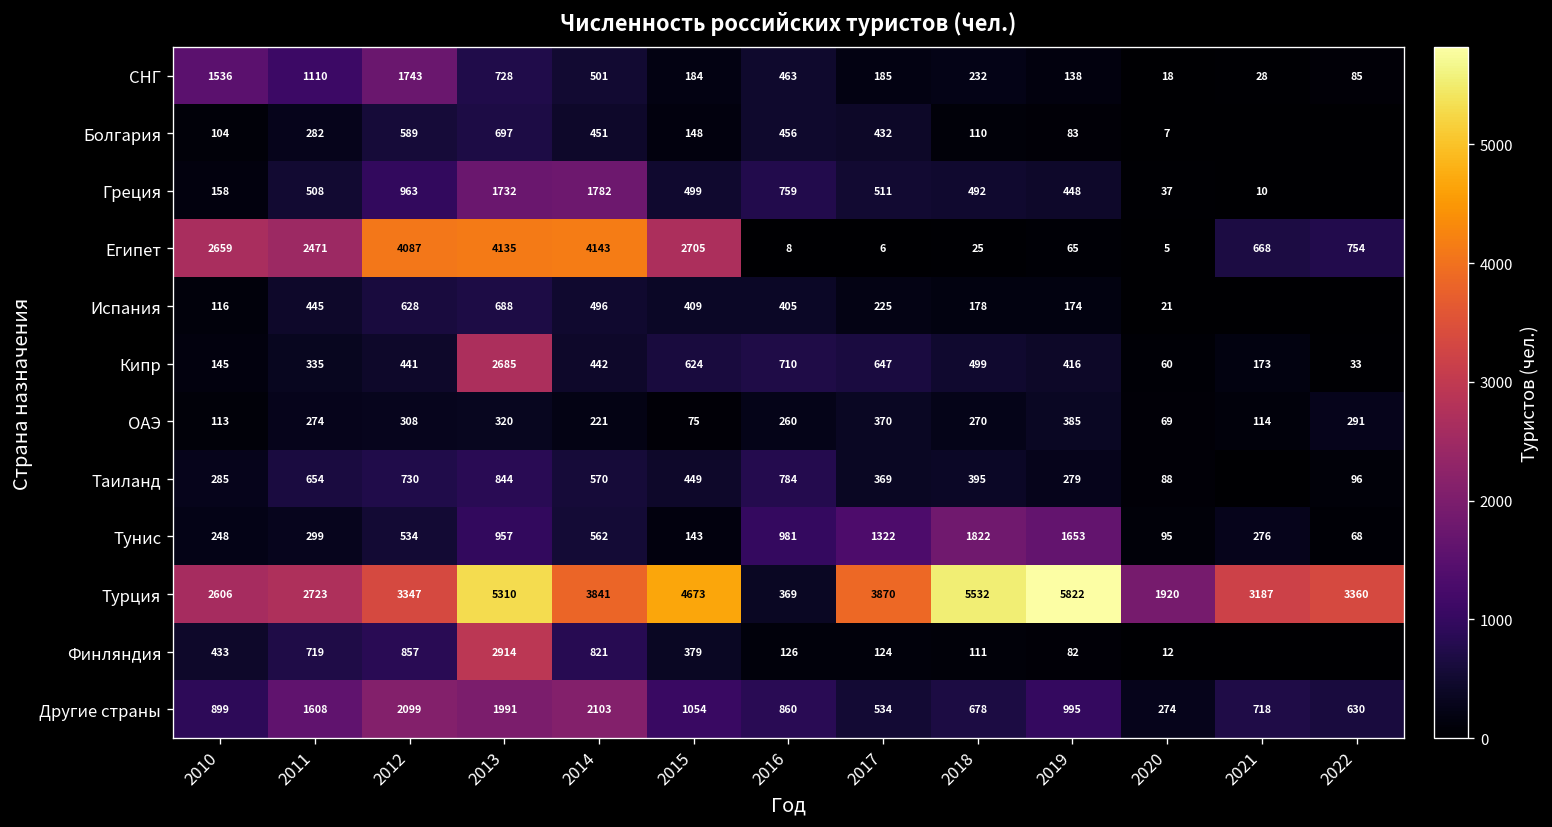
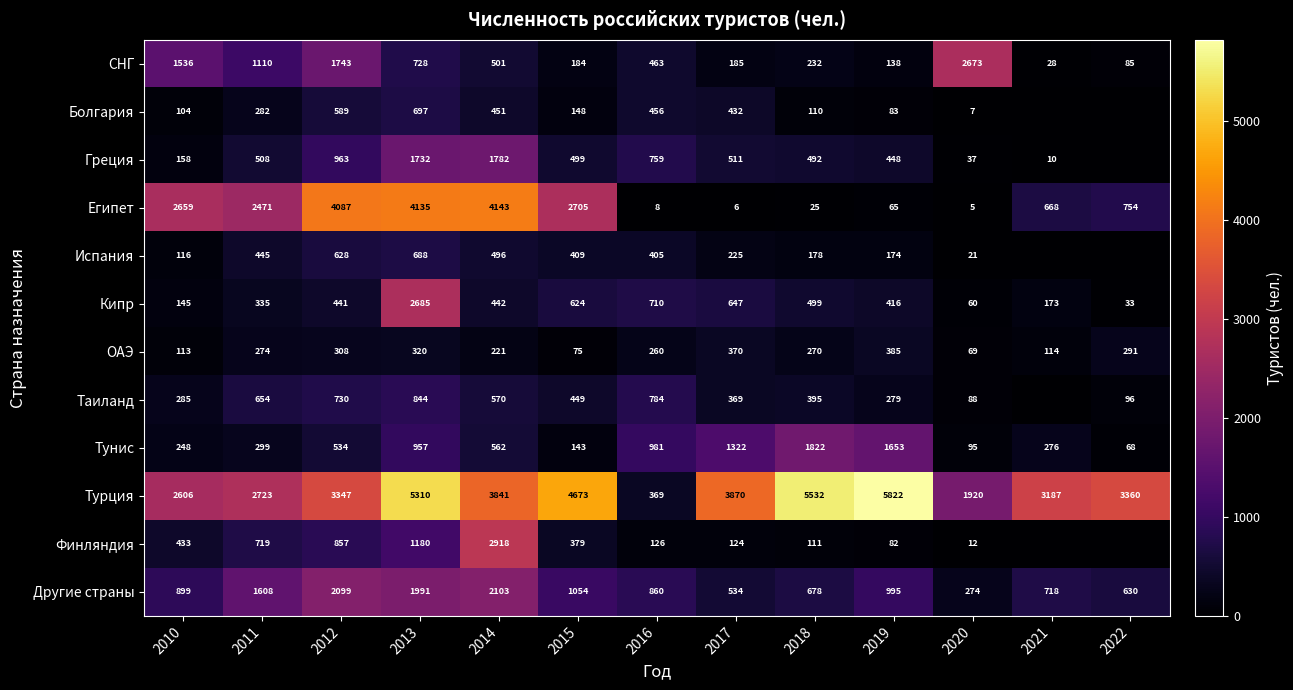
СНГ, 2020: 18 -> 2673
Финляндия, 2013: 2914 -> 1180
Финляндия, 2014: 821 -> 2918
